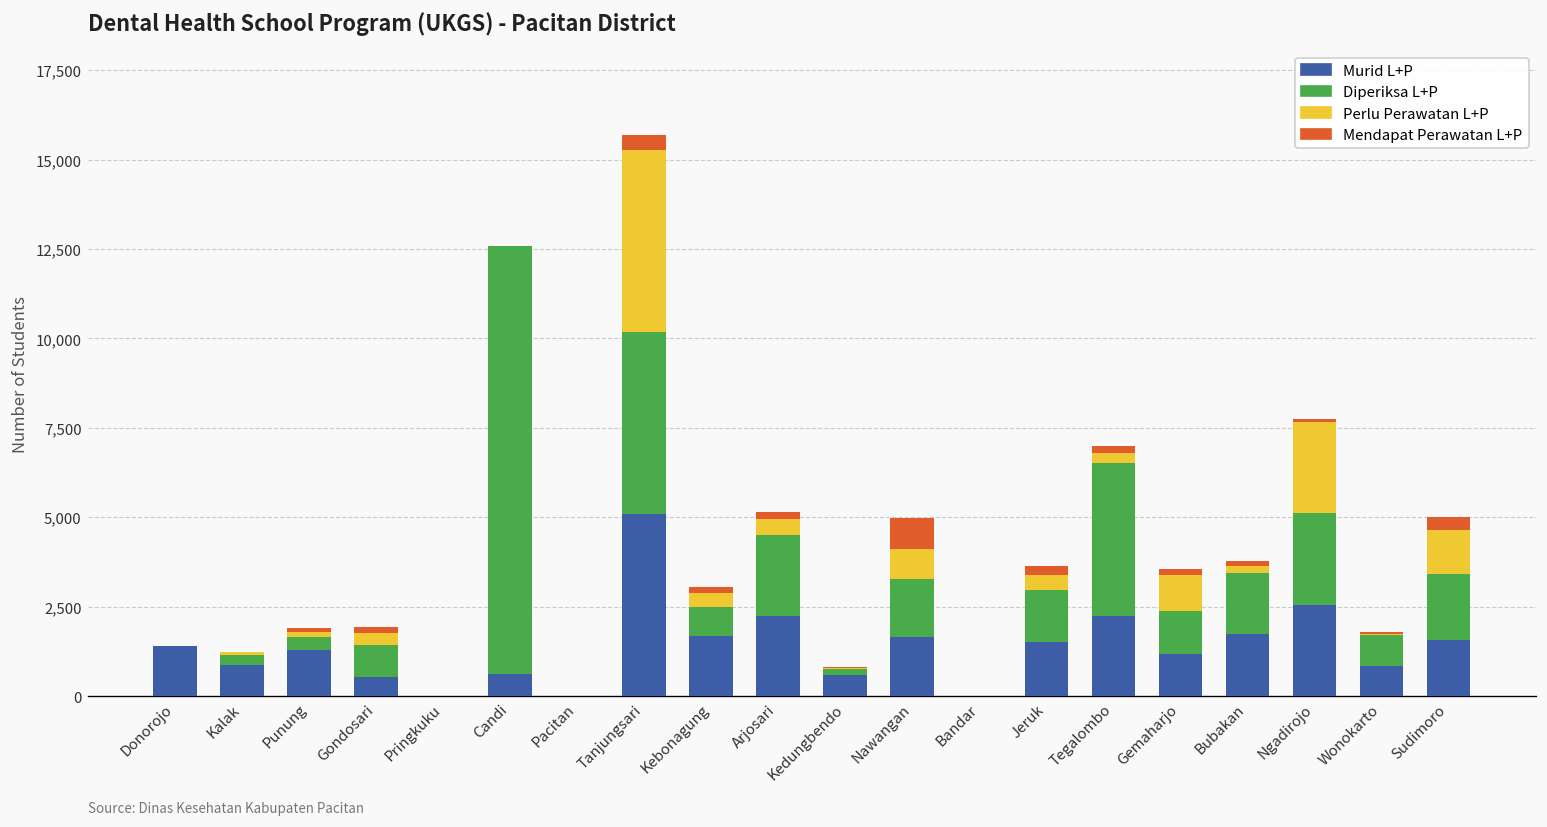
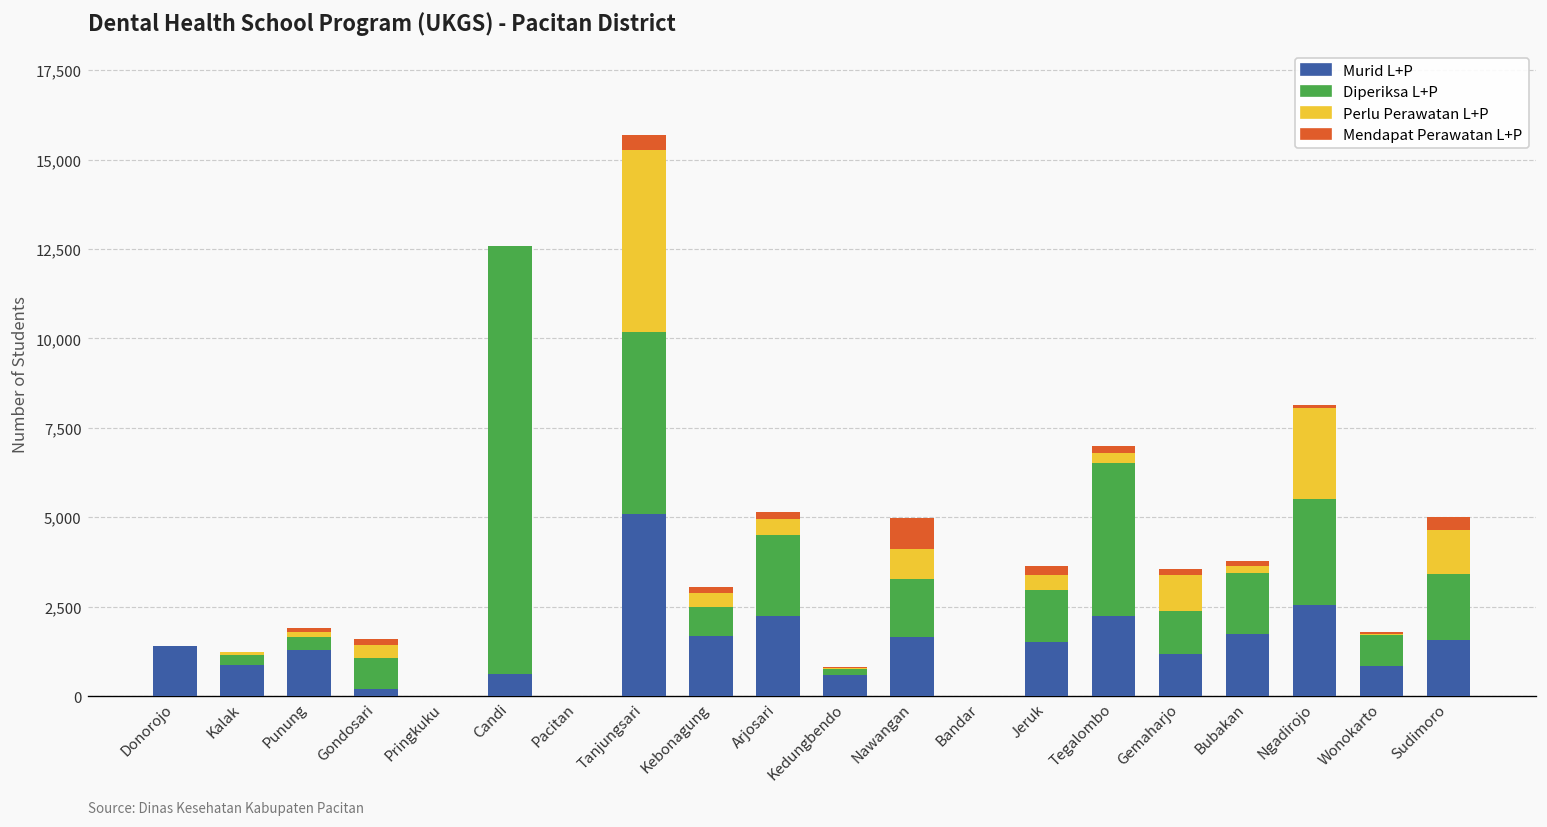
Murid L+P, Gondosari: 500 -> 200
Diperiksa L+P, Ngadirojo: 2,600 -> 2,900
